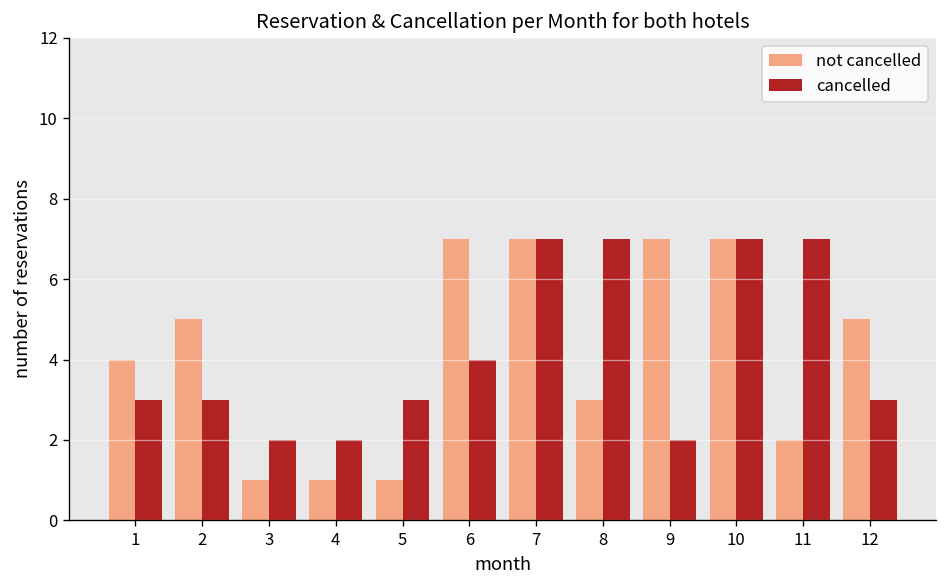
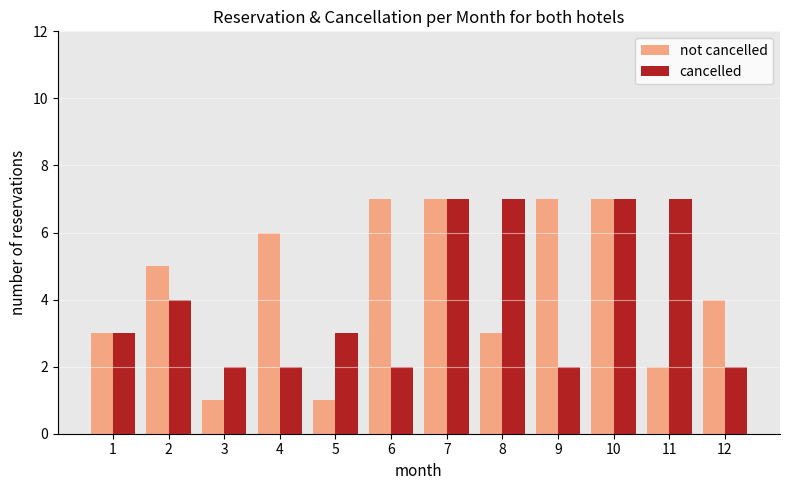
not cancelled, 1: 4 -> 3
cancelled, 2: 3 -> 4
not cancelled, 4: 1 -> 6
cancelled, 6: 4 -> 2
not cancelled, 12: 5 -> 4
cancelled, 12: 3 -> 2
